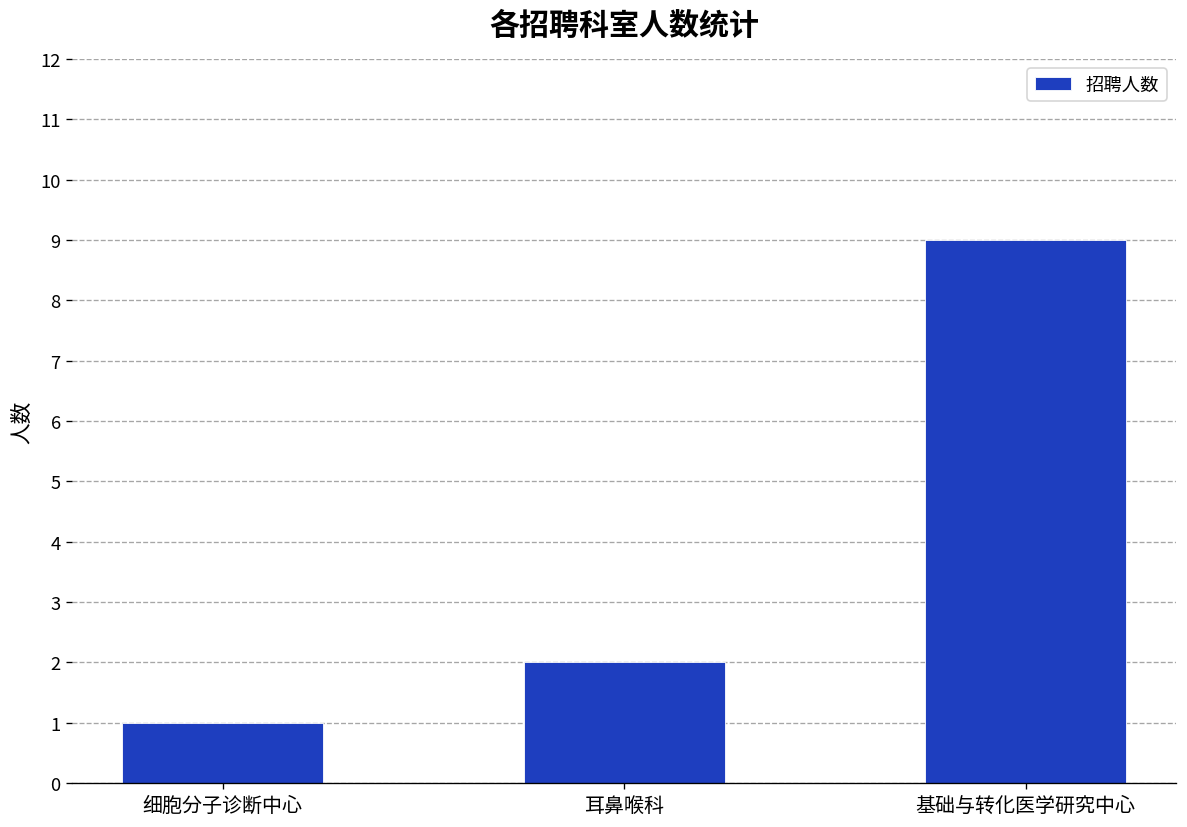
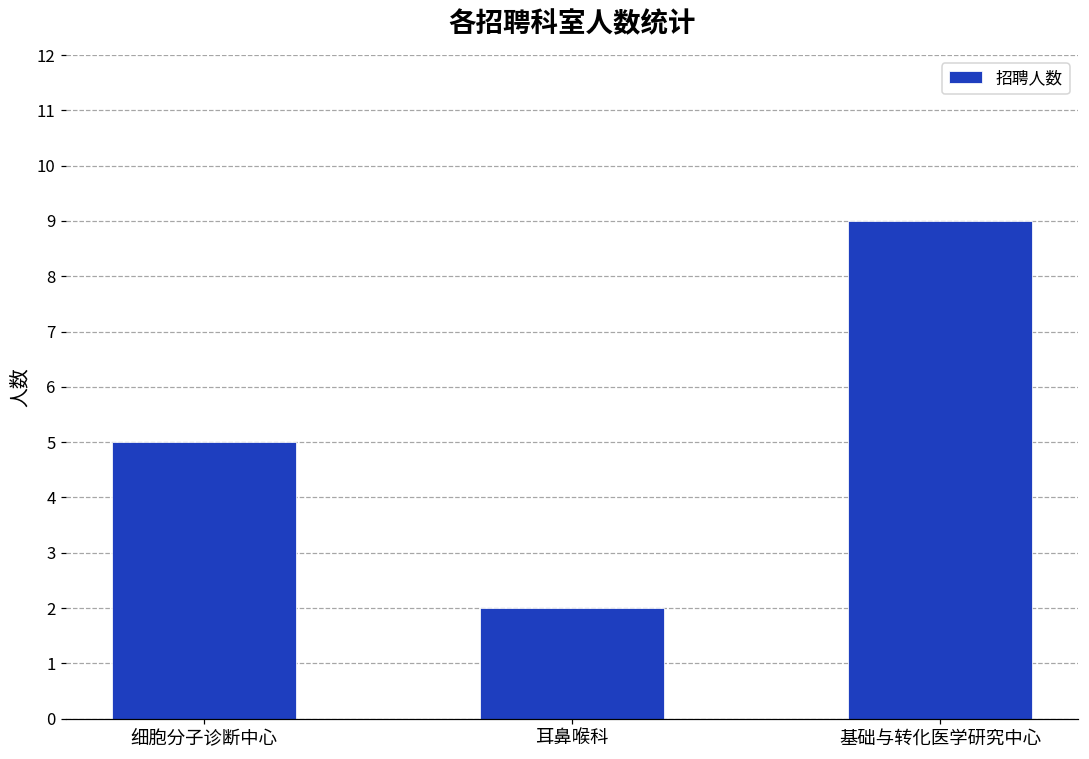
细胞分子诊断中心: 1 -> 5
